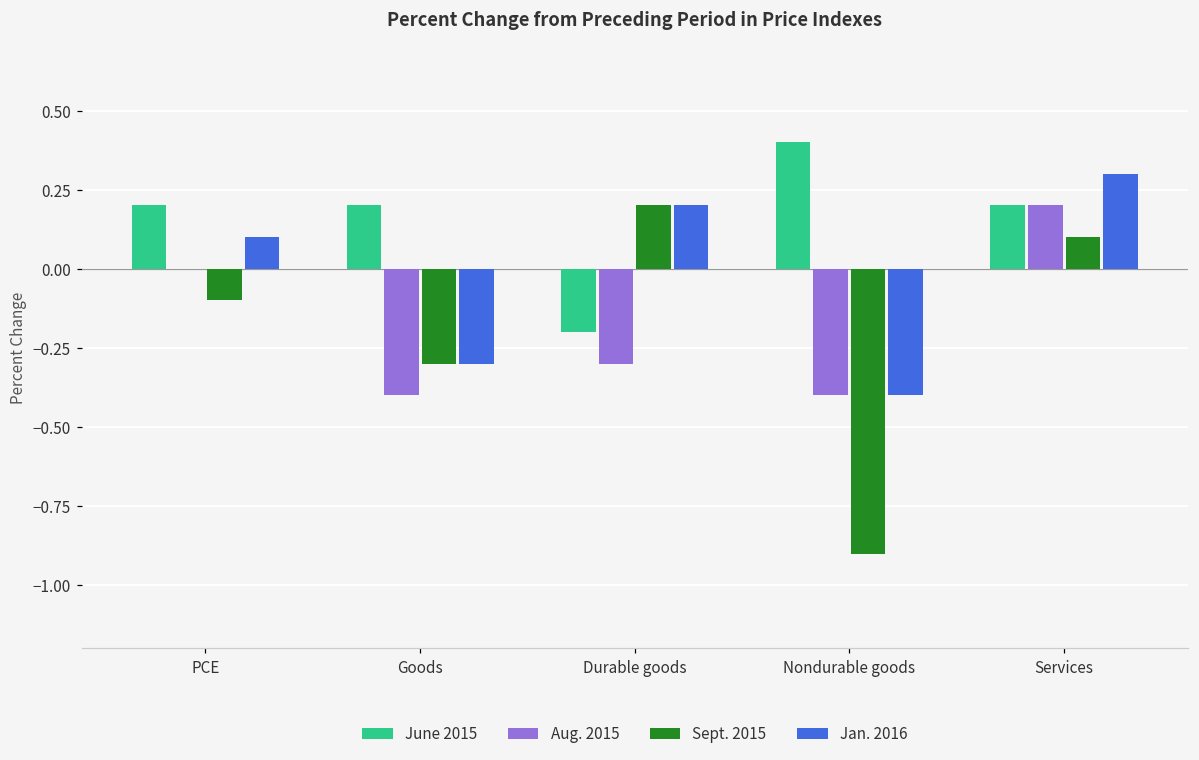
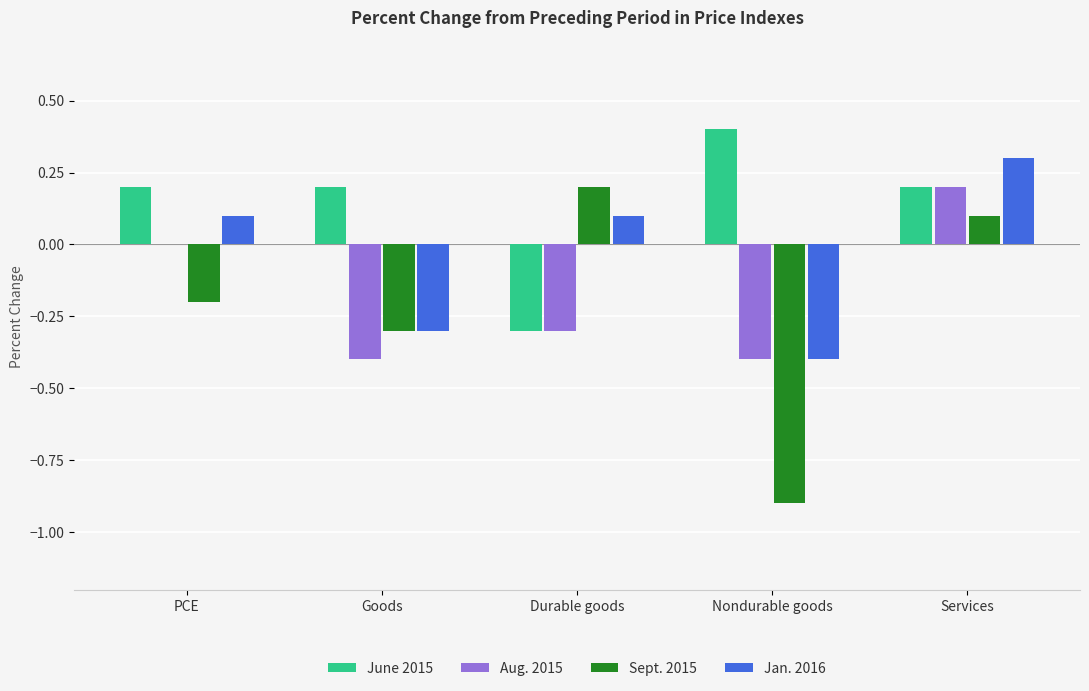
Sept. 2015, PCE: -0.1 -> -0.2
June 2015, Durable goods: -0.2 -> -0.3
Jan. 2016, Durable goods: 0.2 -> 0.1
